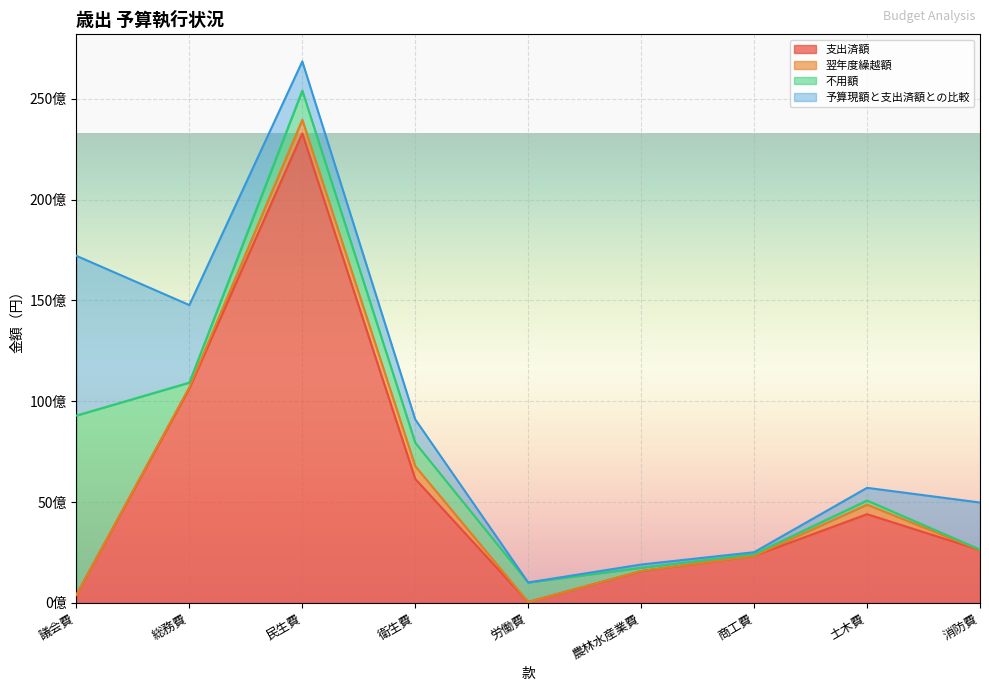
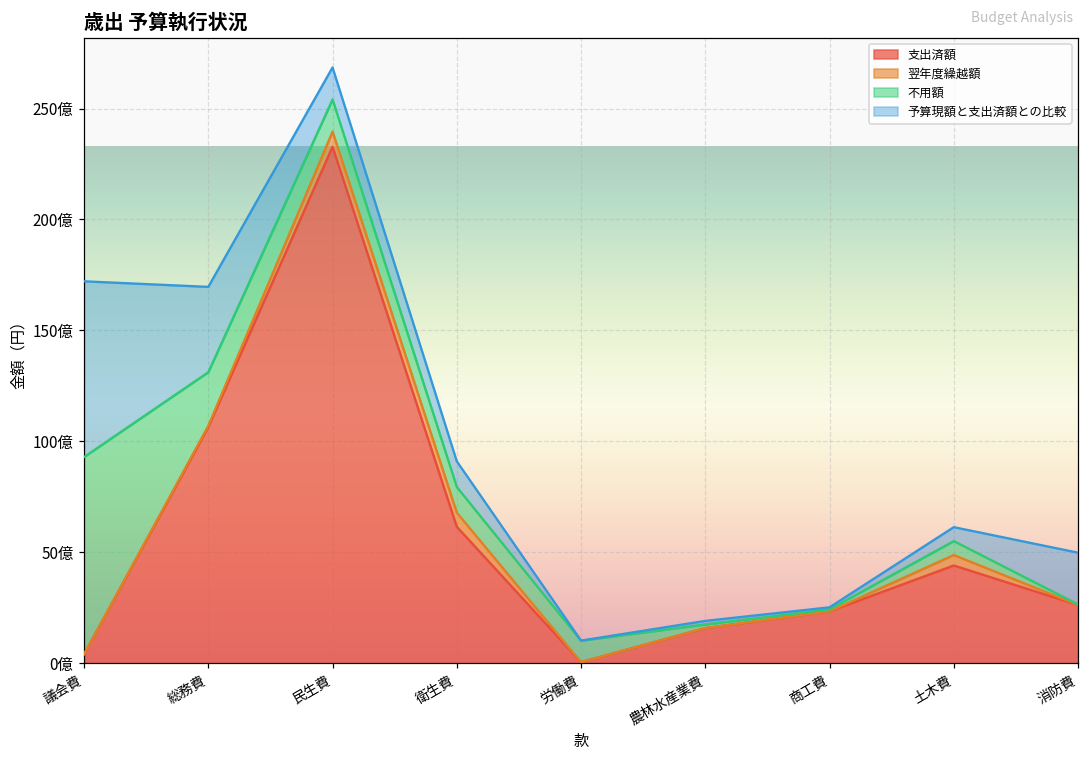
不用額, 総務費: 2億 -> 24億
不用額, 土木費: 2億 -> 6億
